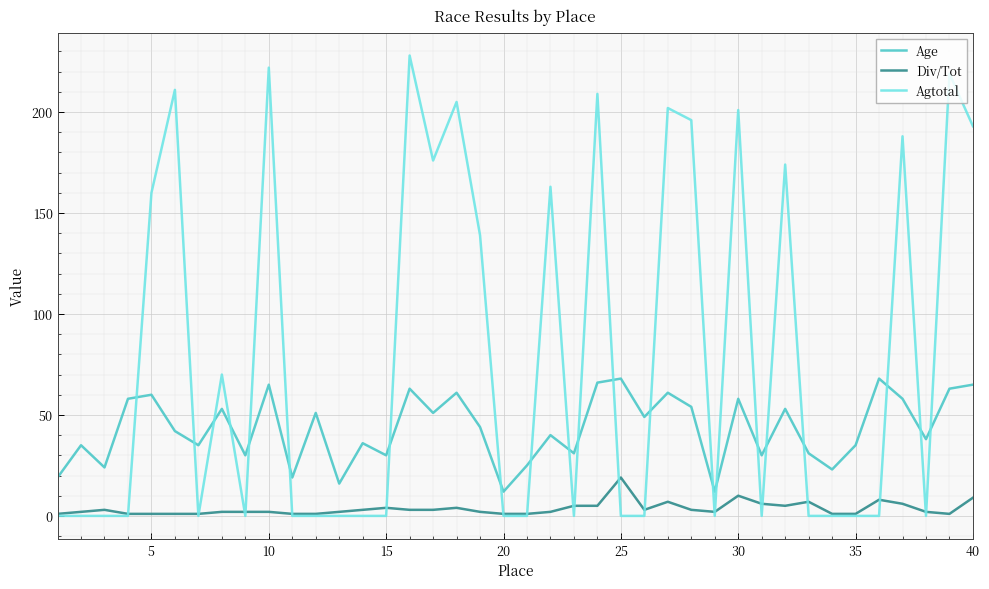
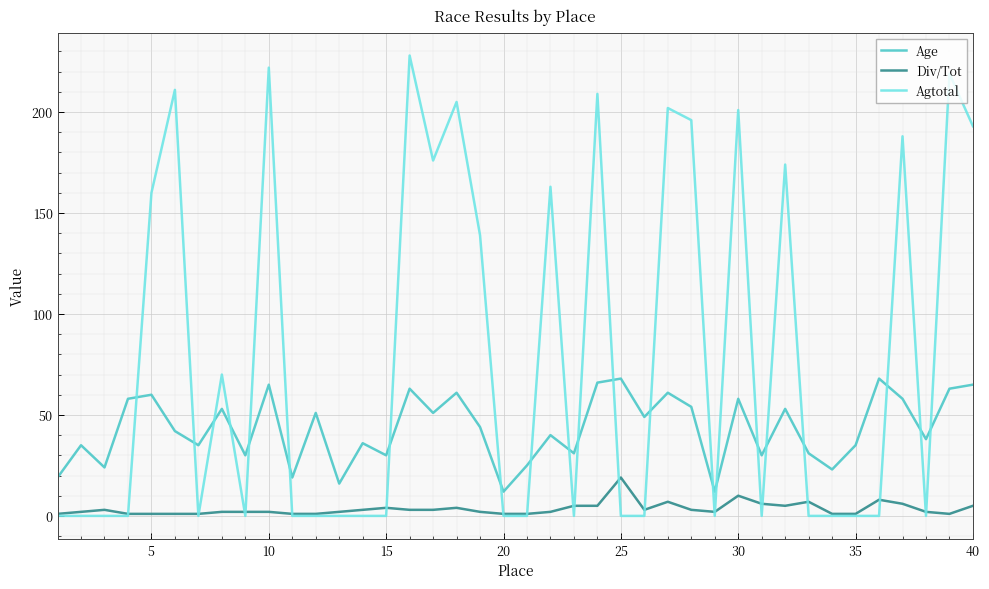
Div/Tot, 40: 9 -> 5
